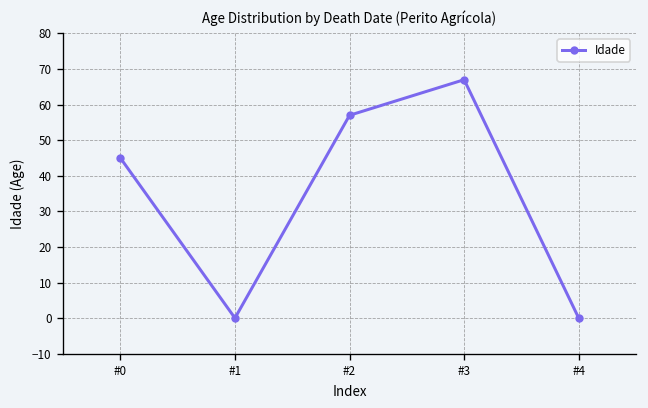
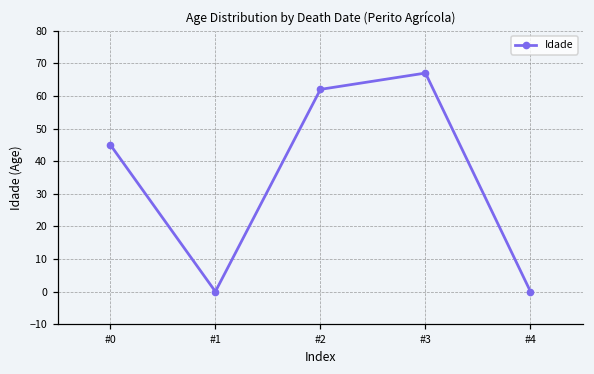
#2: 57 -> 62
